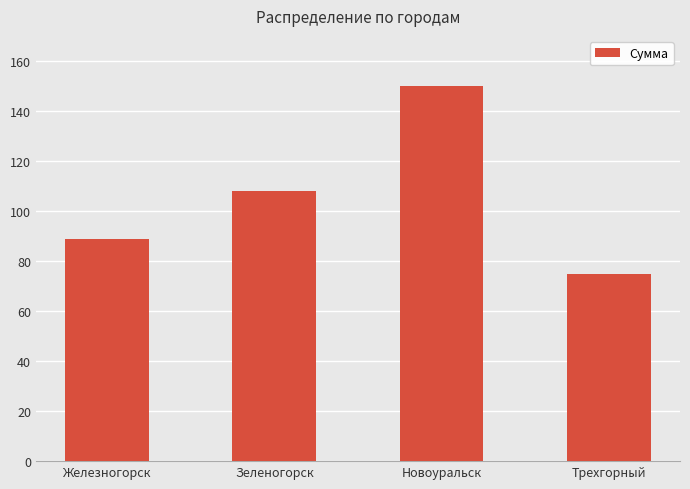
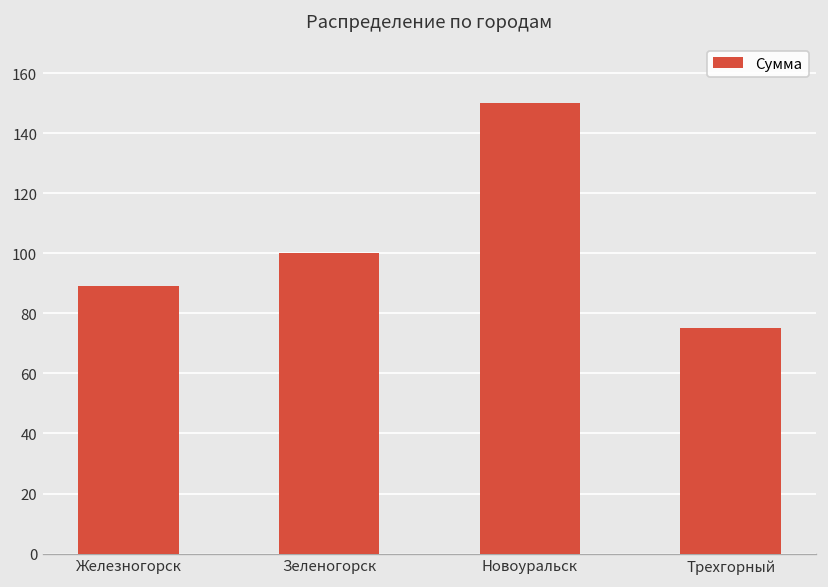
Зеленогорск: 108 -> 100
